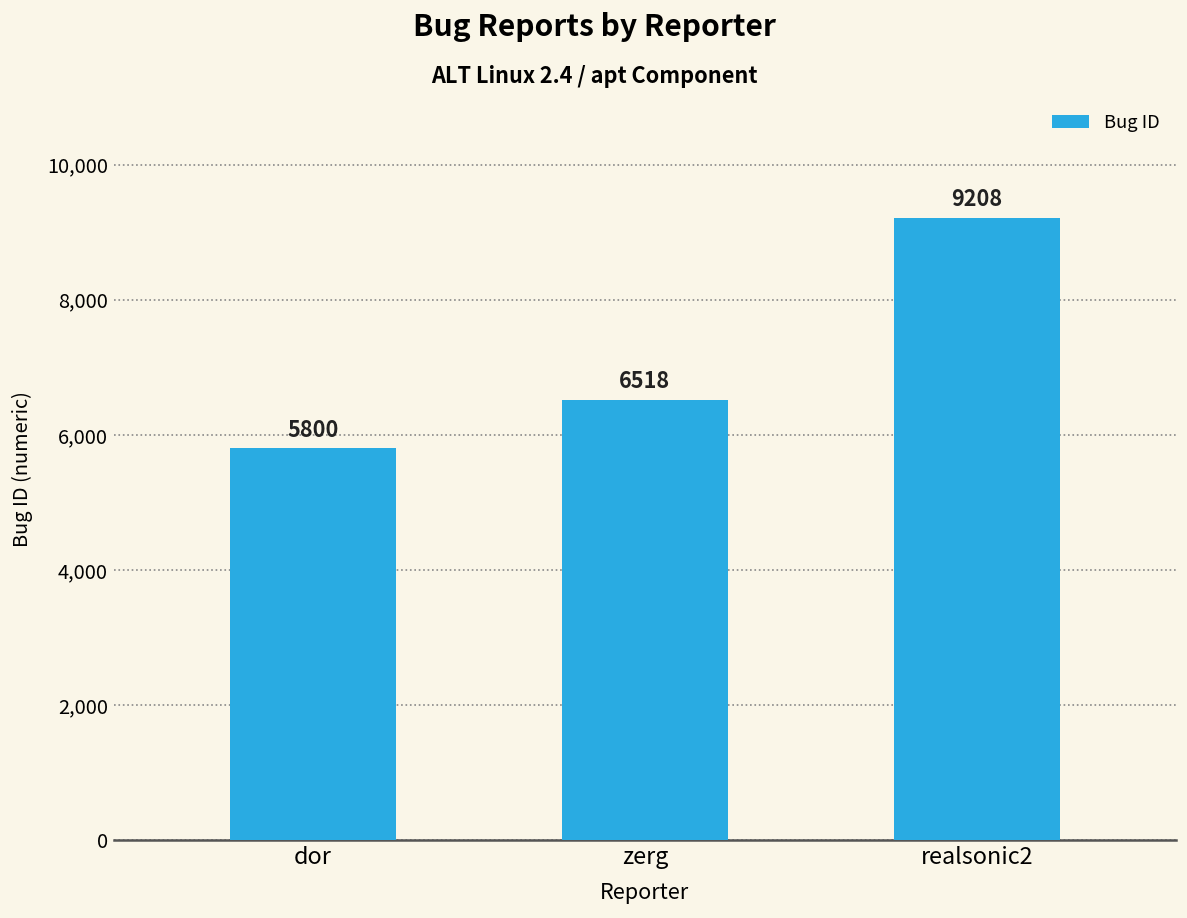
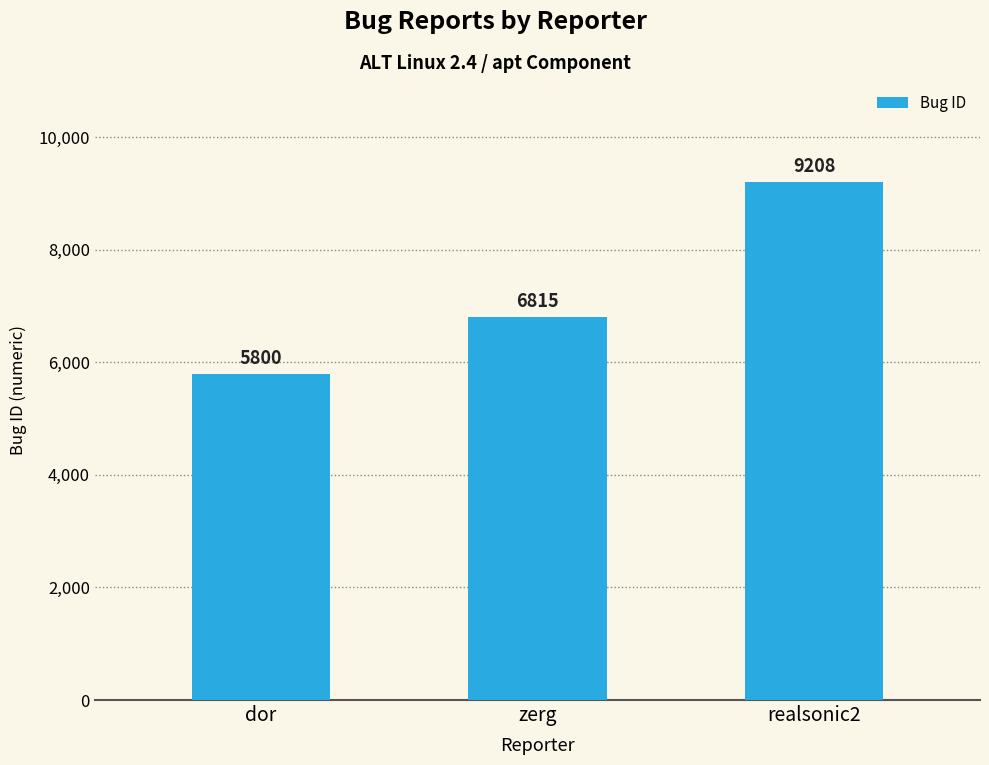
zerg: 6518 -> 6815
